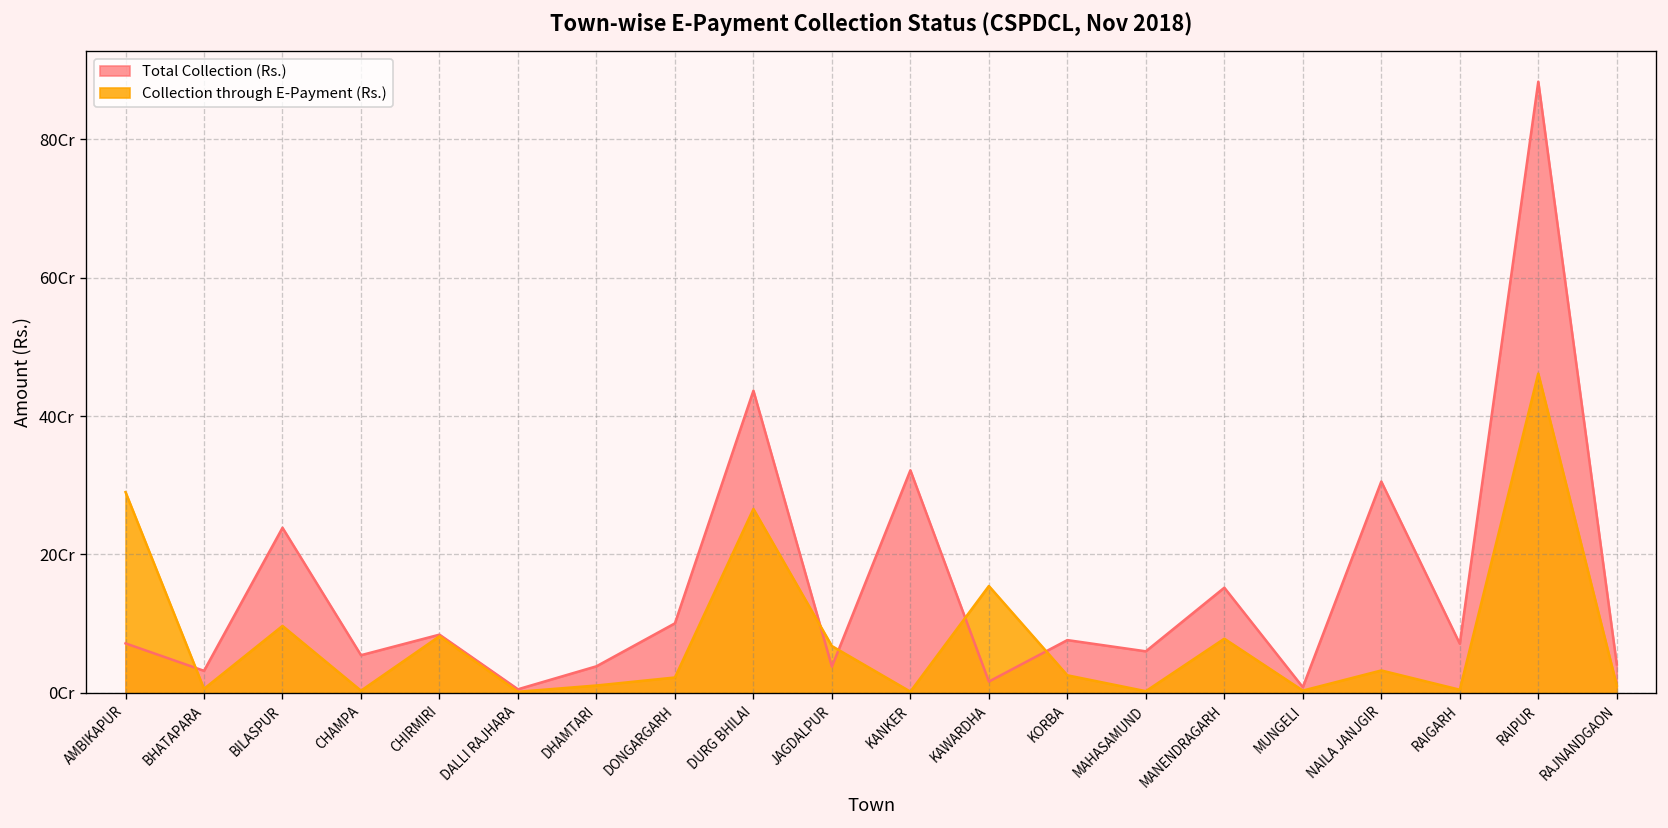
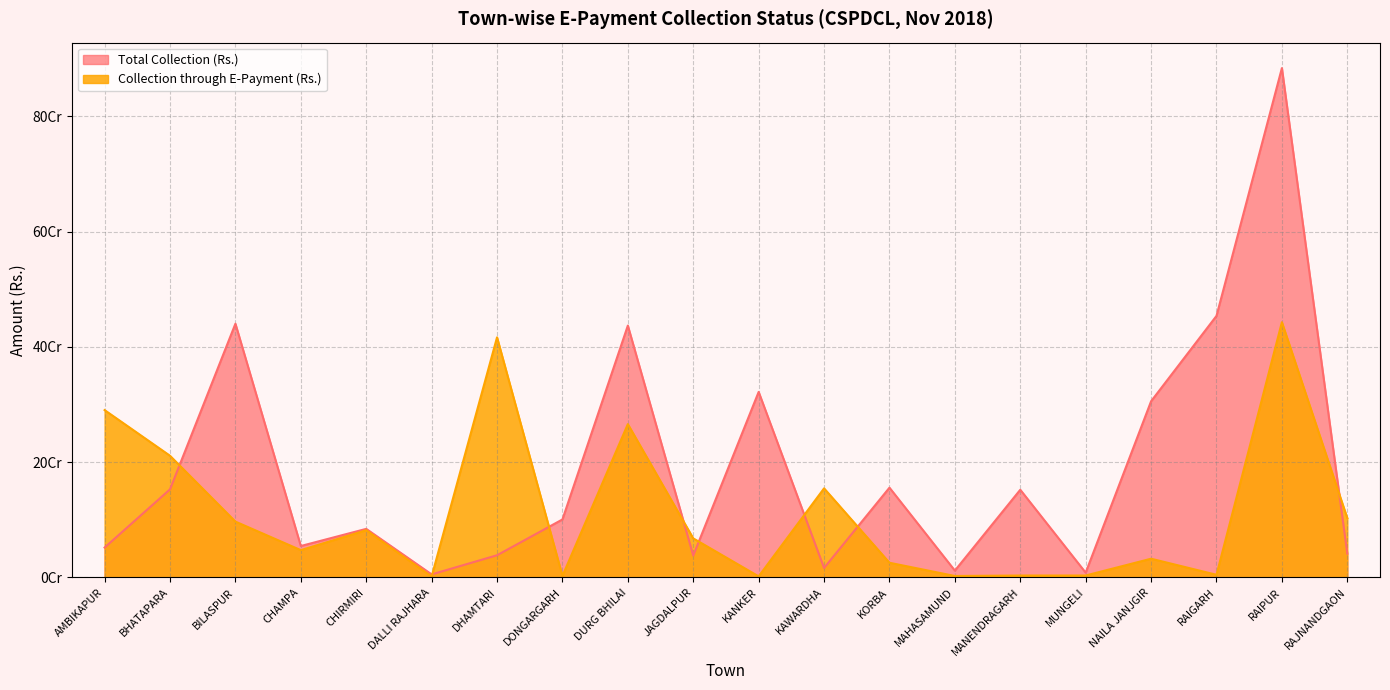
Total Collection (Rs.), AMBIKAPUR: 7Cr -> 5Cr
Total Collection (Rs.), BHATAPARA: 3Cr -> 15Cr
Collection through E-Payment (Rs.), BHATAPARA: 1Cr -> 21Cr
Total Collection (Rs.), BILASPUR: 24Cr -> 44Cr
Collection through E-Payment (Rs.), CHAMPA: 0Cr -> 5Cr
Collection through E-Payment (Rs.), DHAMTARI: 1Cr -> 42Cr
Collection through E-Payment (Rs.), DONGARGARH: 2Cr -> 0Cr
Total Collection (Rs.), KORBA: 8Cr -> 16Cr
Total Collection (Rs.), MAHASAMUND: 6Cr -> 1Cr
Collection through E-Payment (Rs.), MANENDRAGARH: 8Cr -> 0Cr
Total Collection (Rs.), RAIGARH: 7Cr -> 45Cr
Collection through E-Payment (Rs.), RAIPUR: 46Cr -> 44Cr
Collection through E-Payment (Rs.), RAJNANDGAON: 1Cr -> 10Cr
